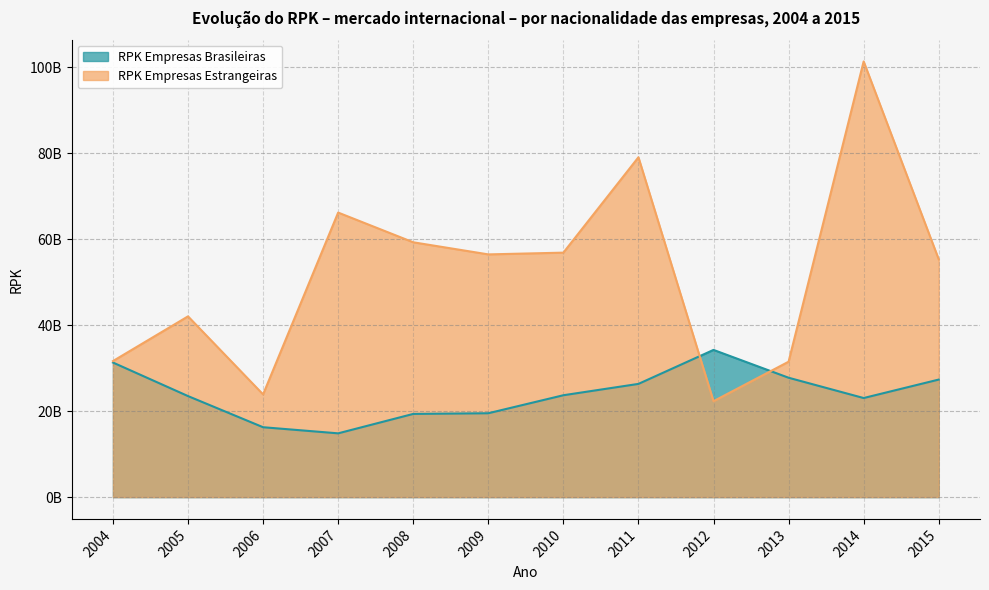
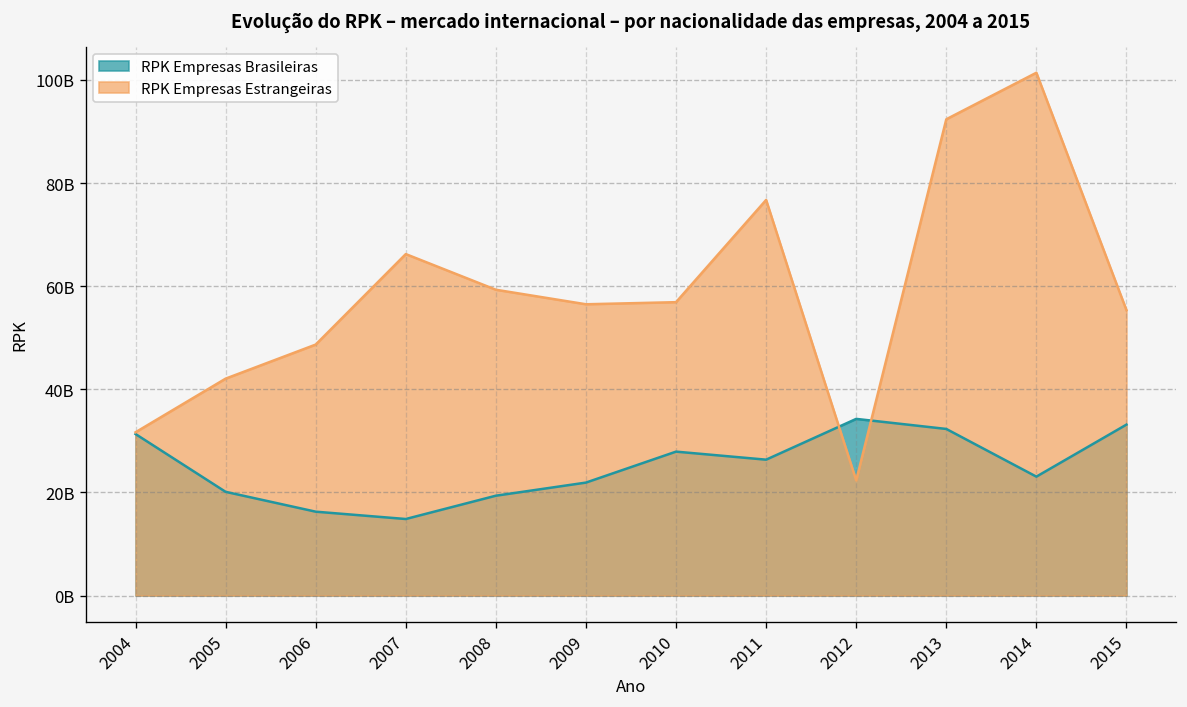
RPK Empresas Brasileiras, 2005: 24000000000 -> 20000000000
RPK Empresas Estrangeiras, 2006: 24000000000 -> 49000000000
RPK Empresas Brasileiras, 2009: 20000000000 -> 22000000000
RPK Empresas Brasileiras, 2010: 24000000000 -> 28000000000
RPK Empresas Estrangeiras, 2011: 79000000000 -> 77000000000
RPK Empresas Brasileiras, 2013: 28000000000 -> 32000000000
RPK Empresas Estrangeiras, 2013: 32000000000 -> 92000000000
RPK Empresas Brasileiras, 2015: 27000000000 -> 33000000000
